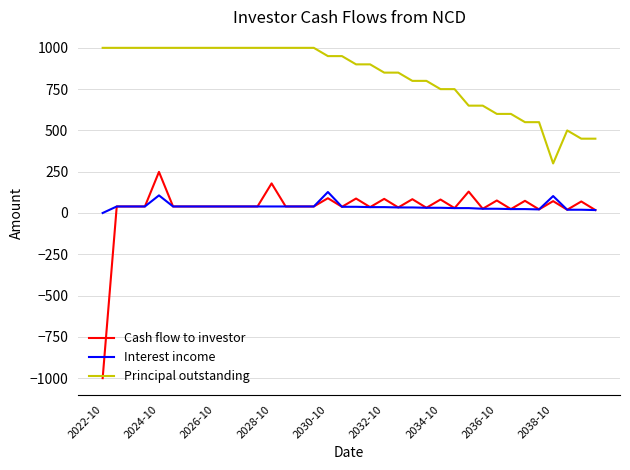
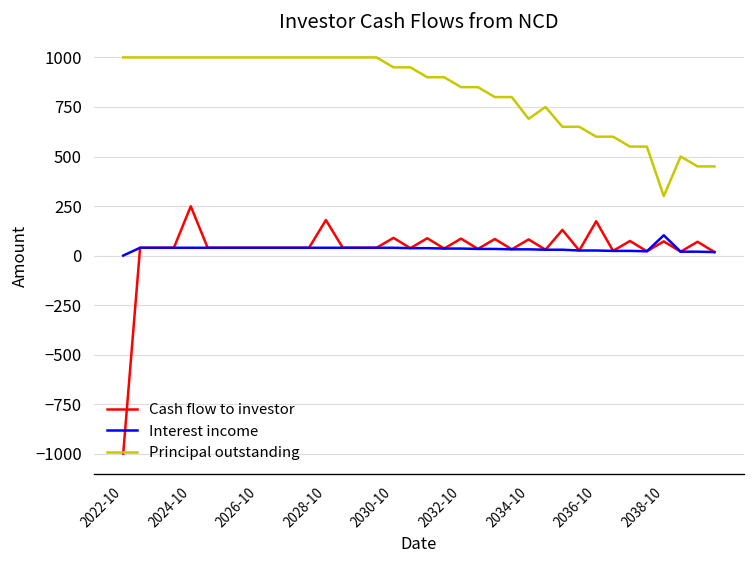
Interest income, 2024-10: 110 -> 40
Interest income, 2030-10: 130 -> 40
Principal outstanding, 2034-10: 750 -> 690
Cash flow to investor, 2036-10: 80 -> 170
